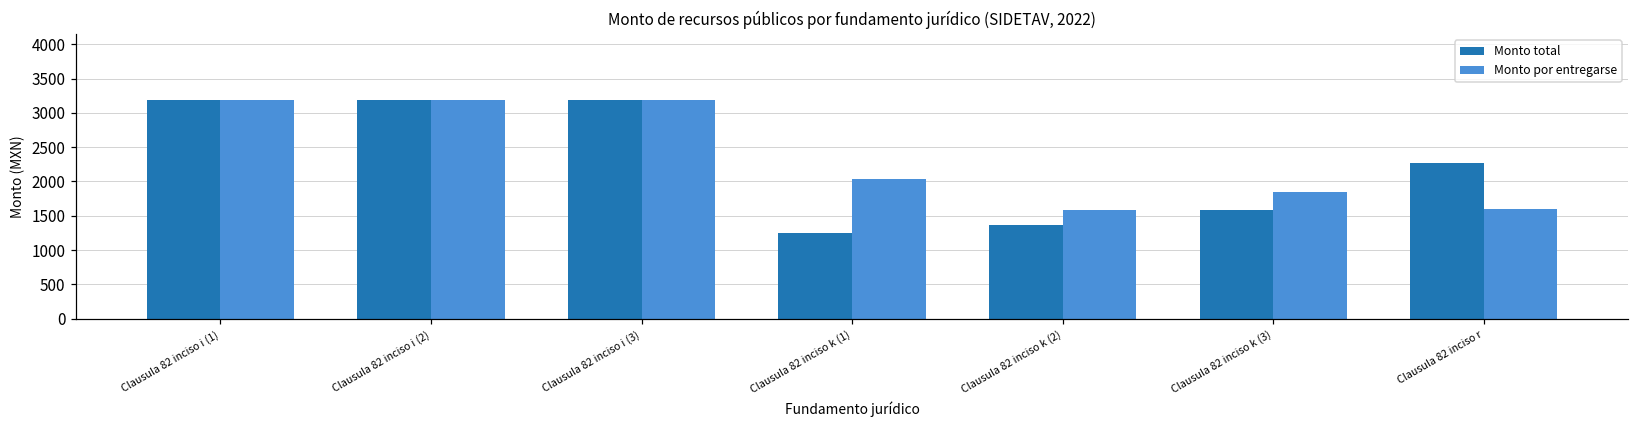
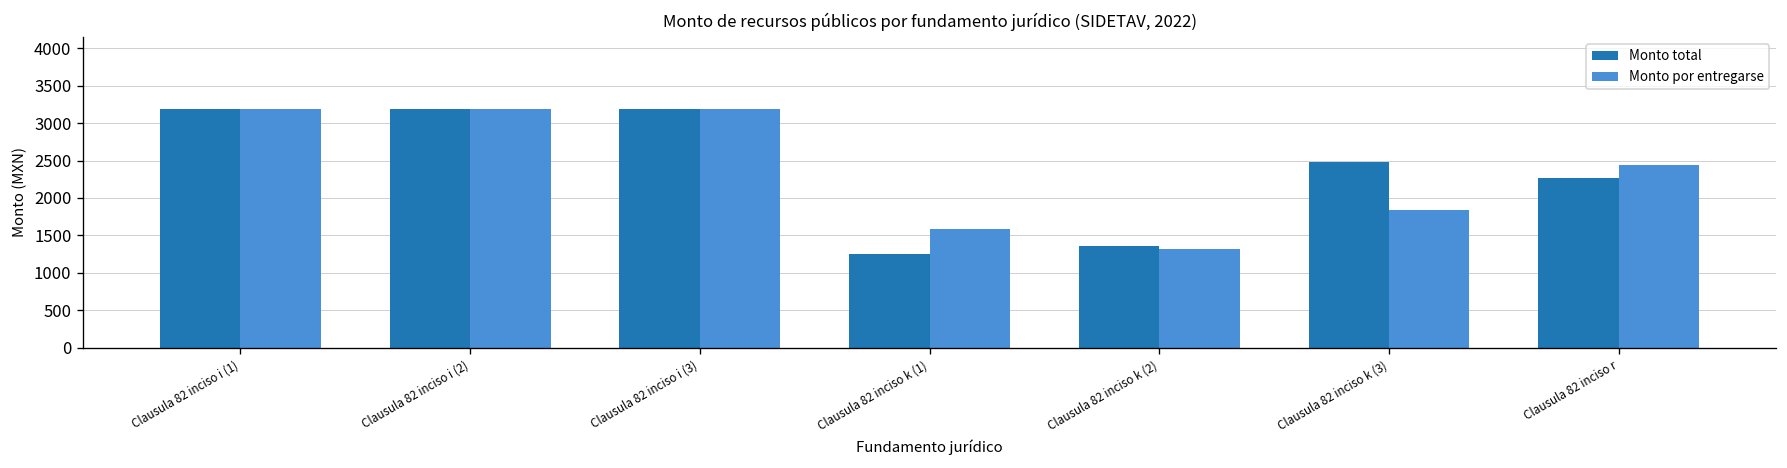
Monto por entregarse, Clausula 82 inciso k (1): 2000 -> 1600
Monto por entregarse, Clausula 82 inciso k (2): 1600 -> 1300
Monto total, Clausula 82 inciso k (3): 1600 -> 2500
Monto por entregarse, Clausula 82 inciso r: 1600 -> 2400
